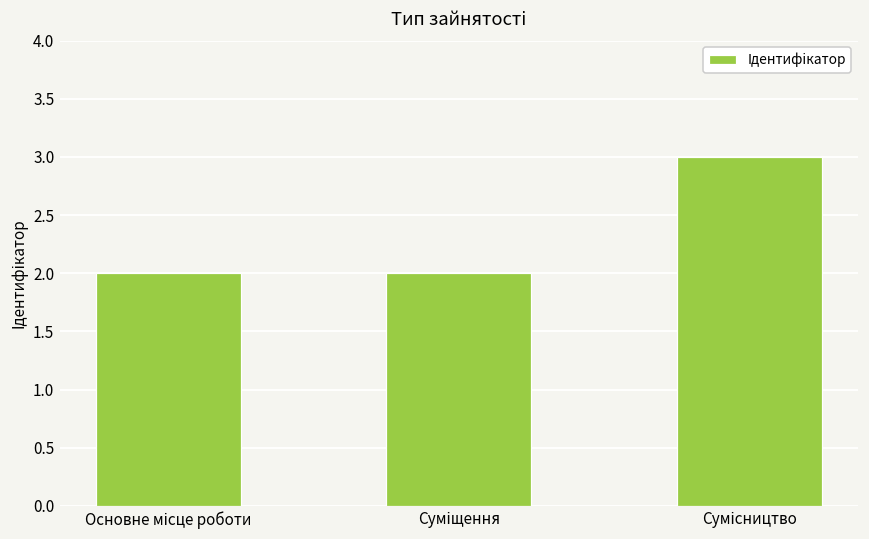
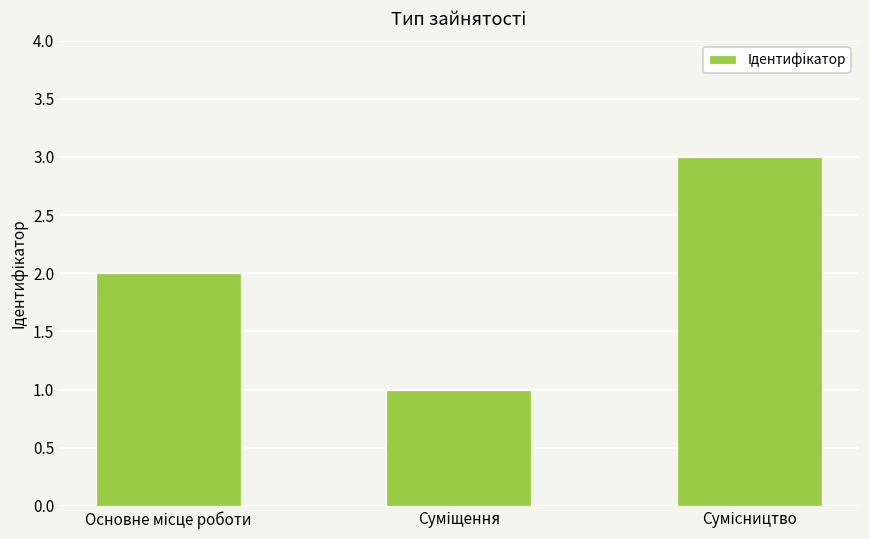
Суміщення: 2 -> 1
